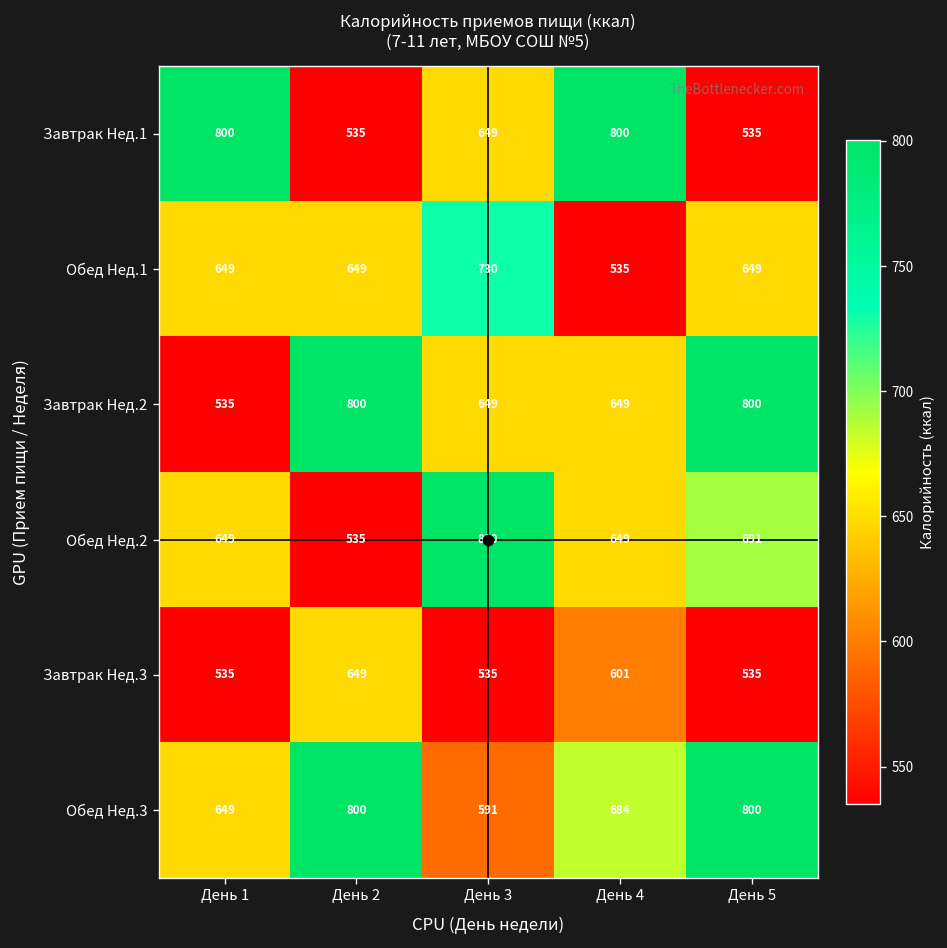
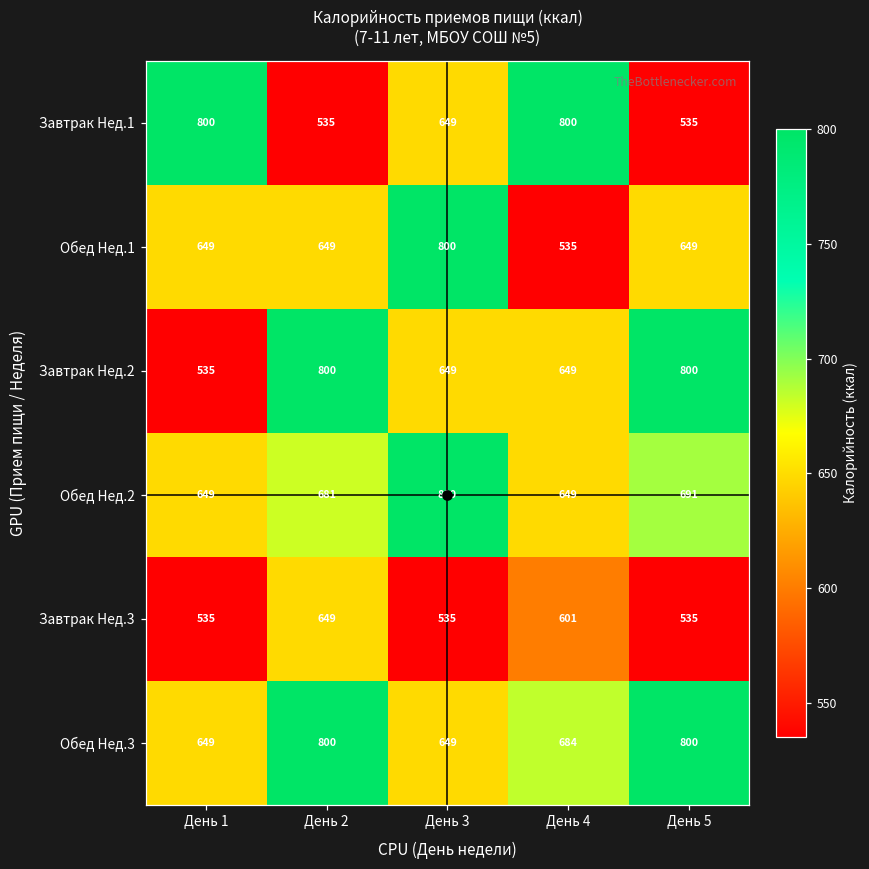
Обед Нед.1, День 3: 730 -> 800
Обед Нед.2, День 2: 535 -> 681
Обед Нед.3, День 3: 591 -> 649
